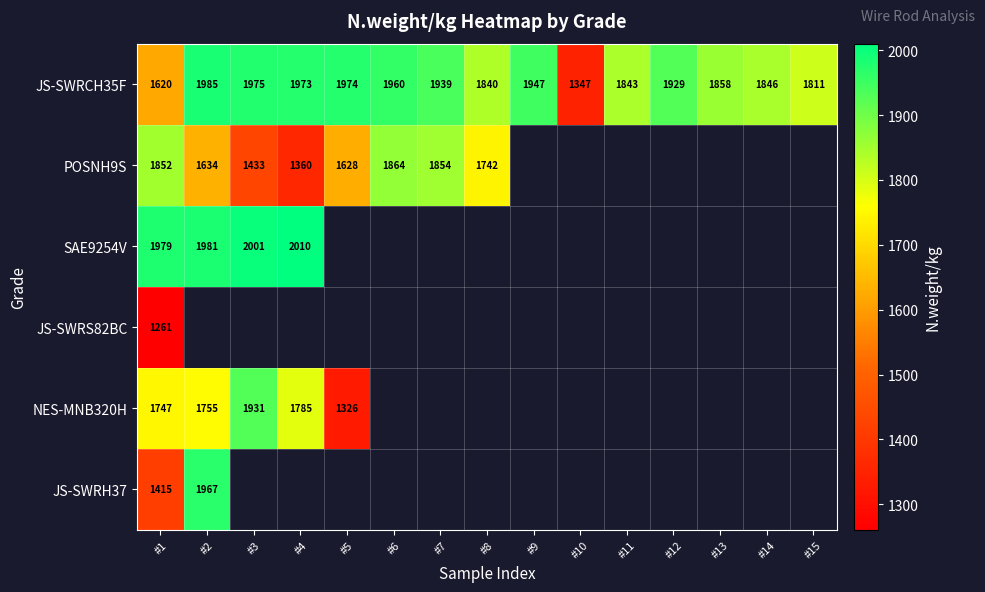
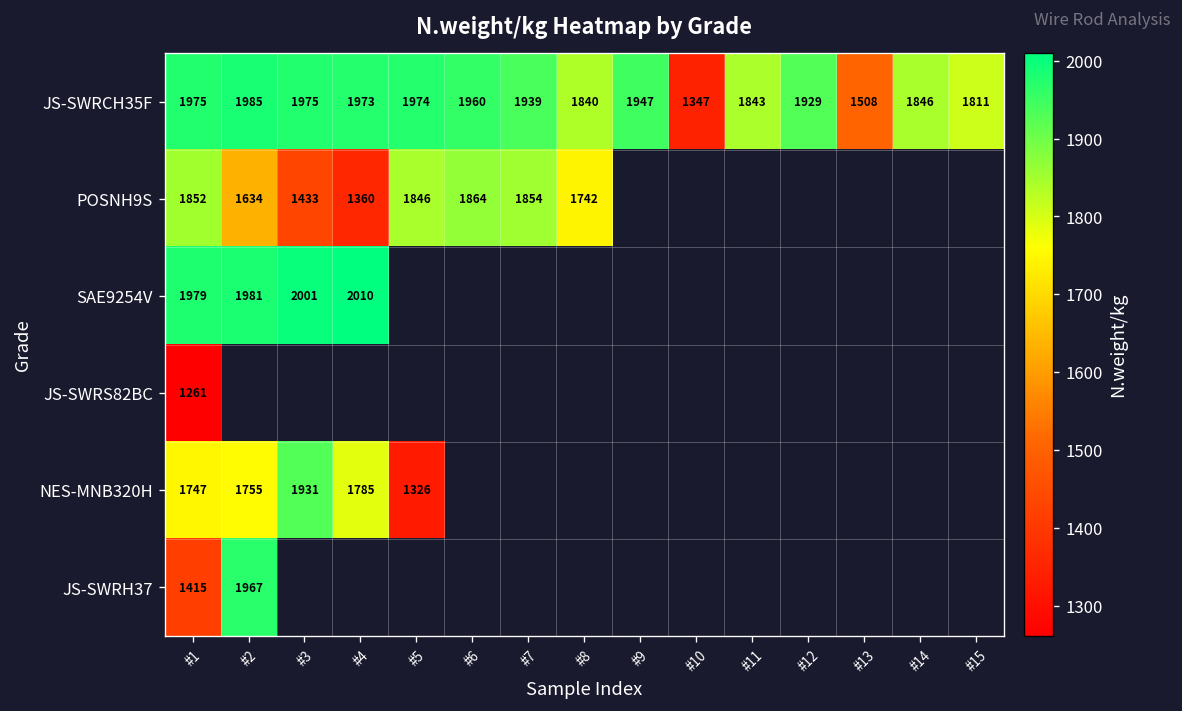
JS-SWRCH35F, #1: 1620 -> 1975
JS-SWRCH35F, #13: 1858 -> 1508
POSNH9S, #5: 1628 -> 1846
